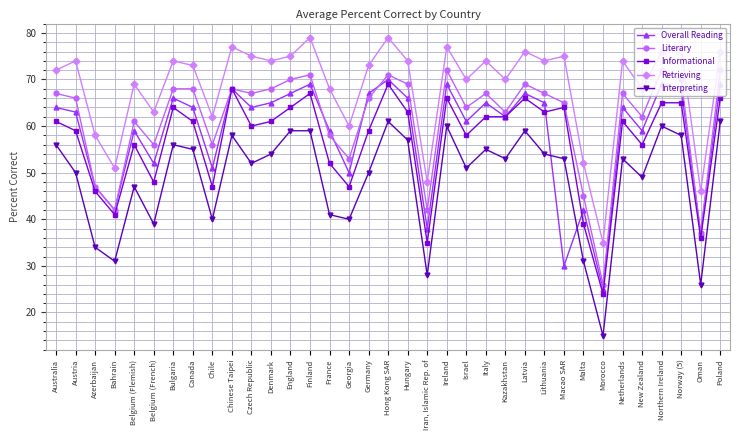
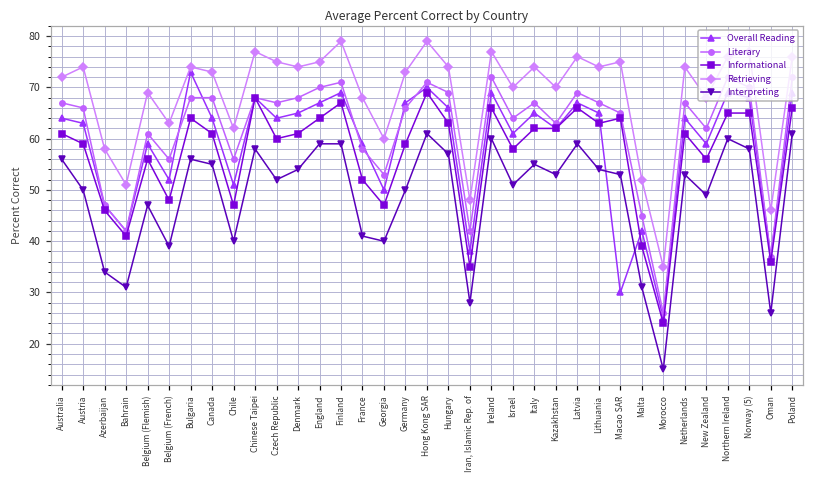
Overall Reading, Bulgaria: 66 -> 73
